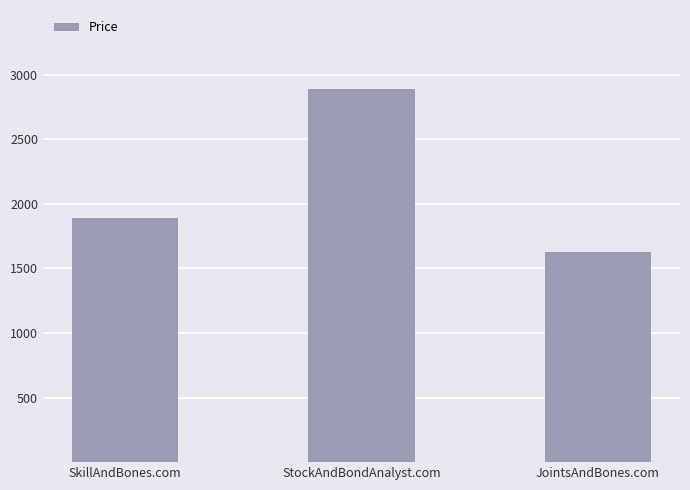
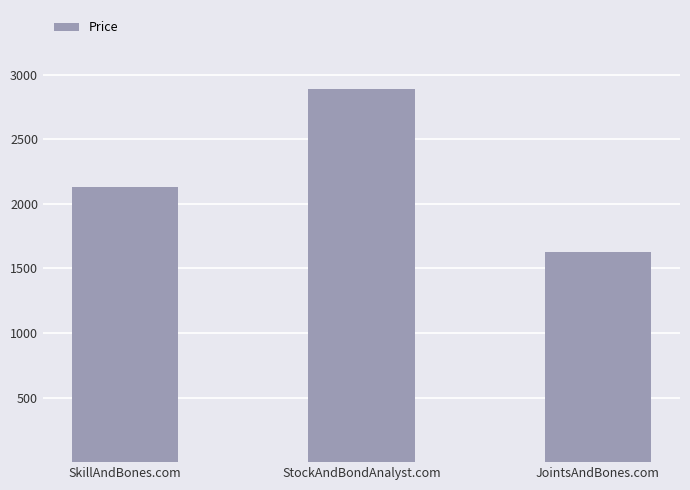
SkillAndBones.com: 1890 -> 2130
